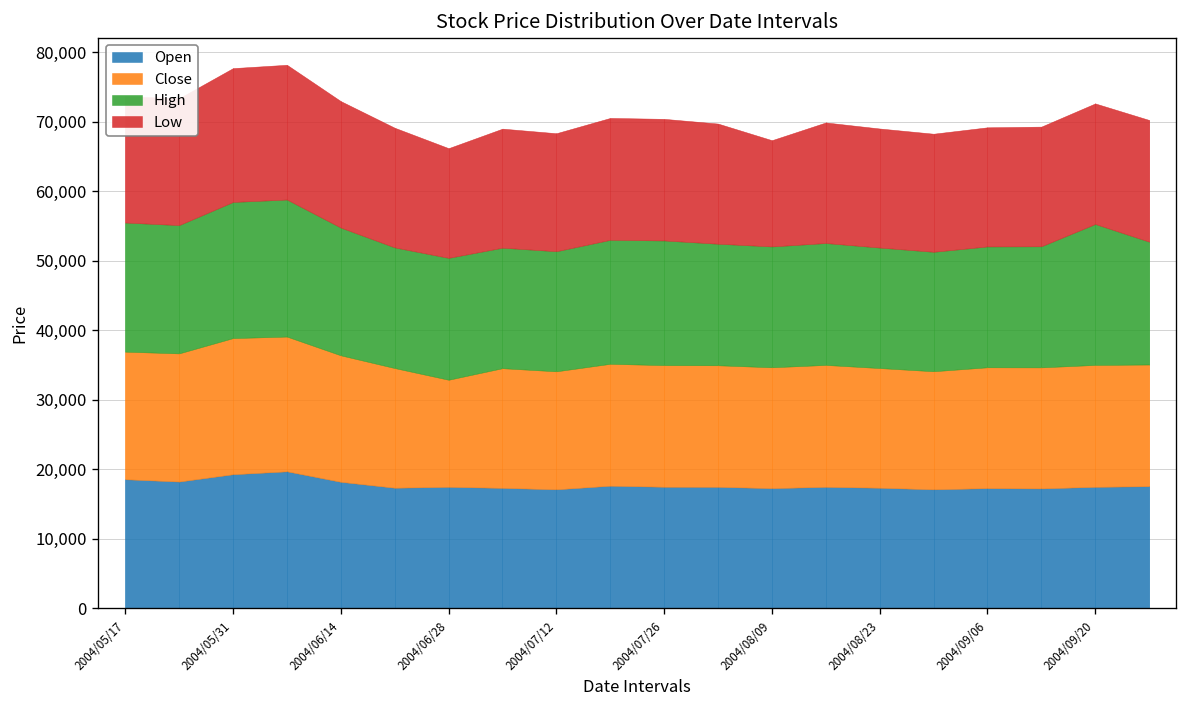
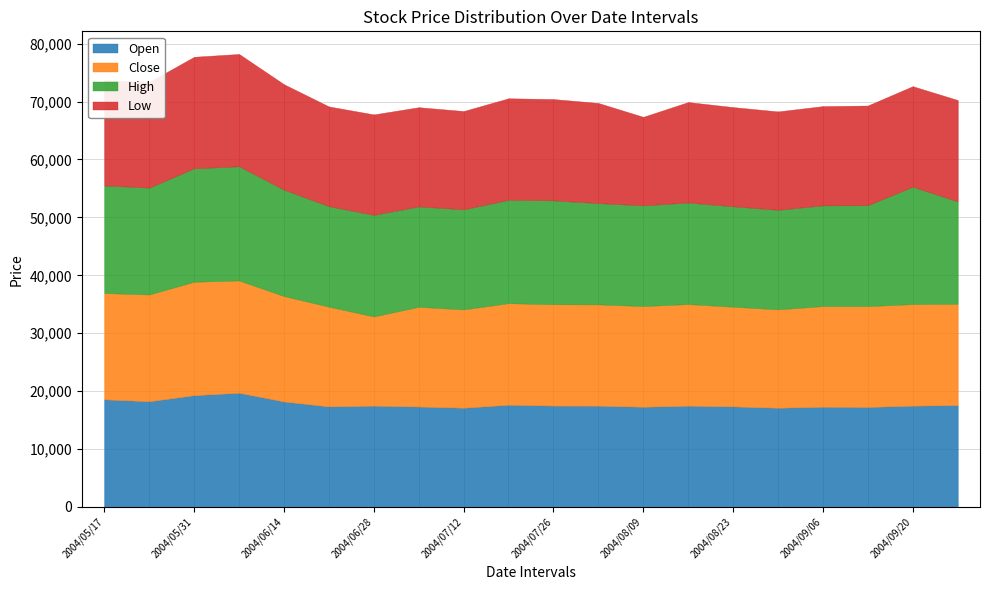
Low, 2004/06/28: 16,000 -> 17,000
